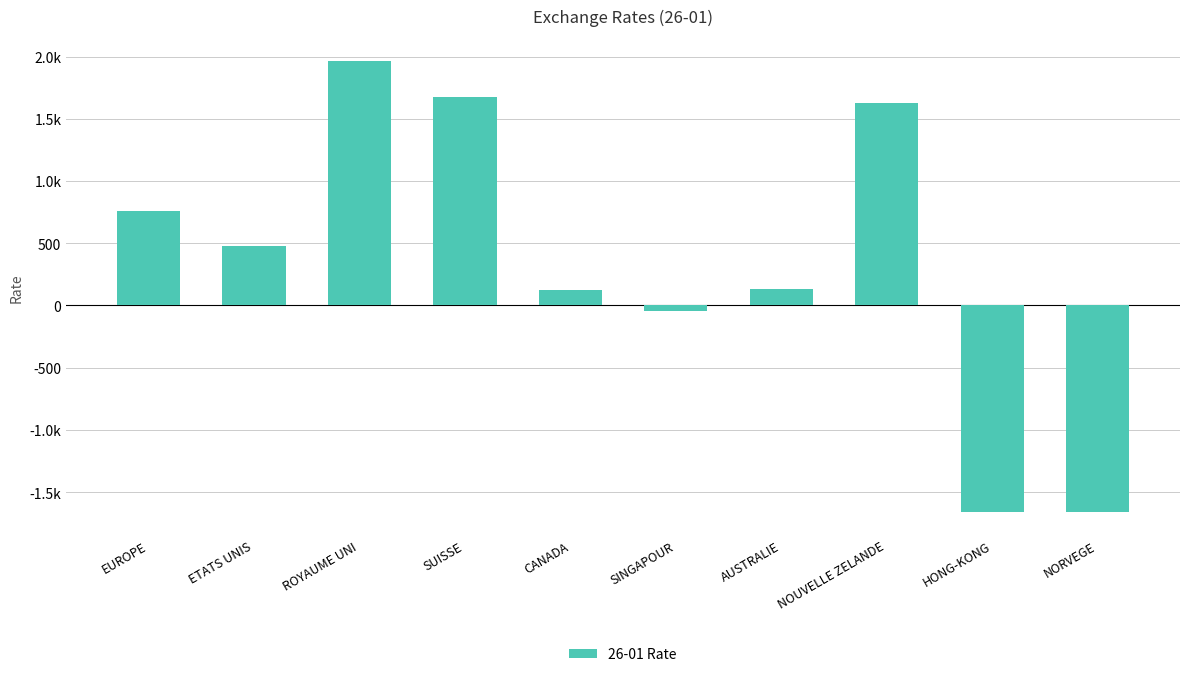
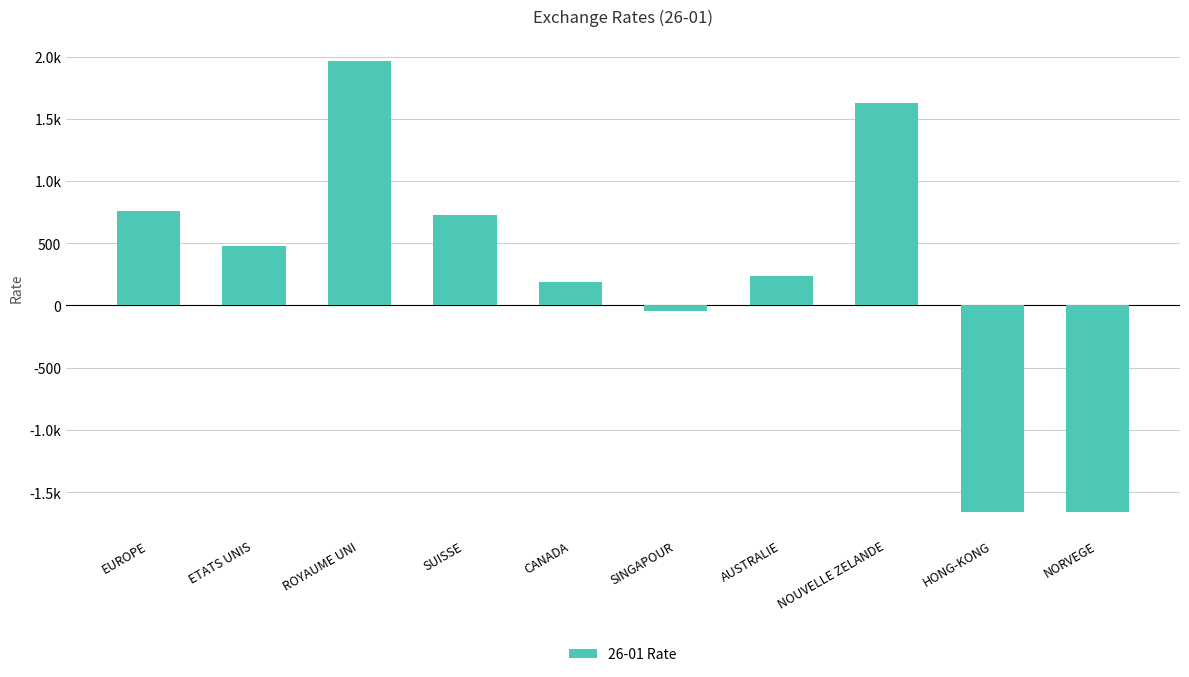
SUISSE: 1670 -> 720
CANADA: 120 -> 190
AUSTRALIE: 130 -> 240
